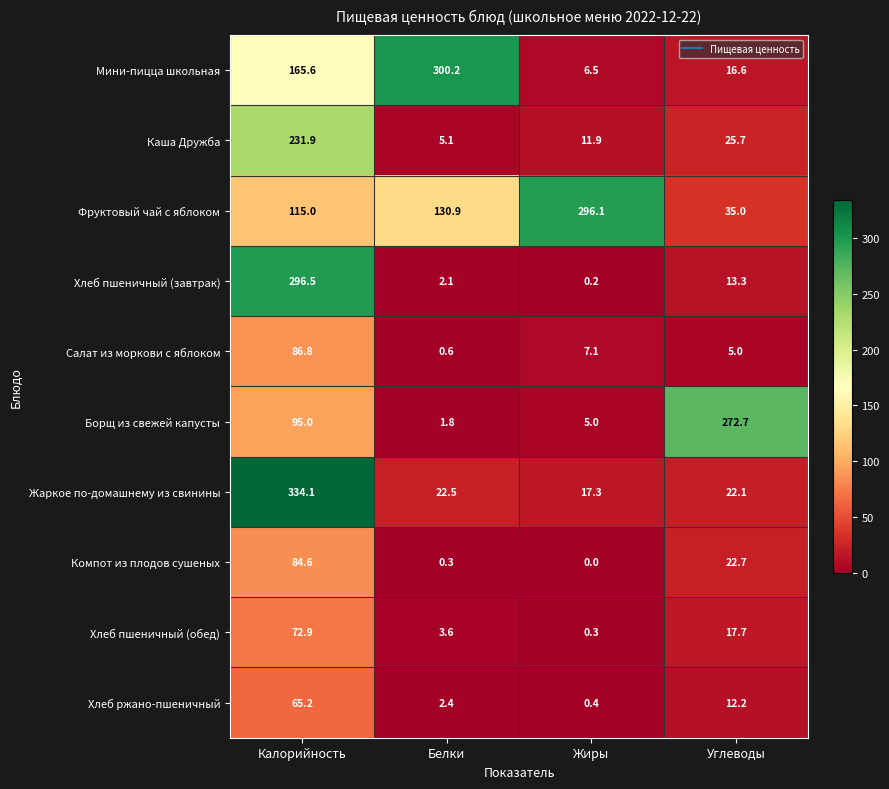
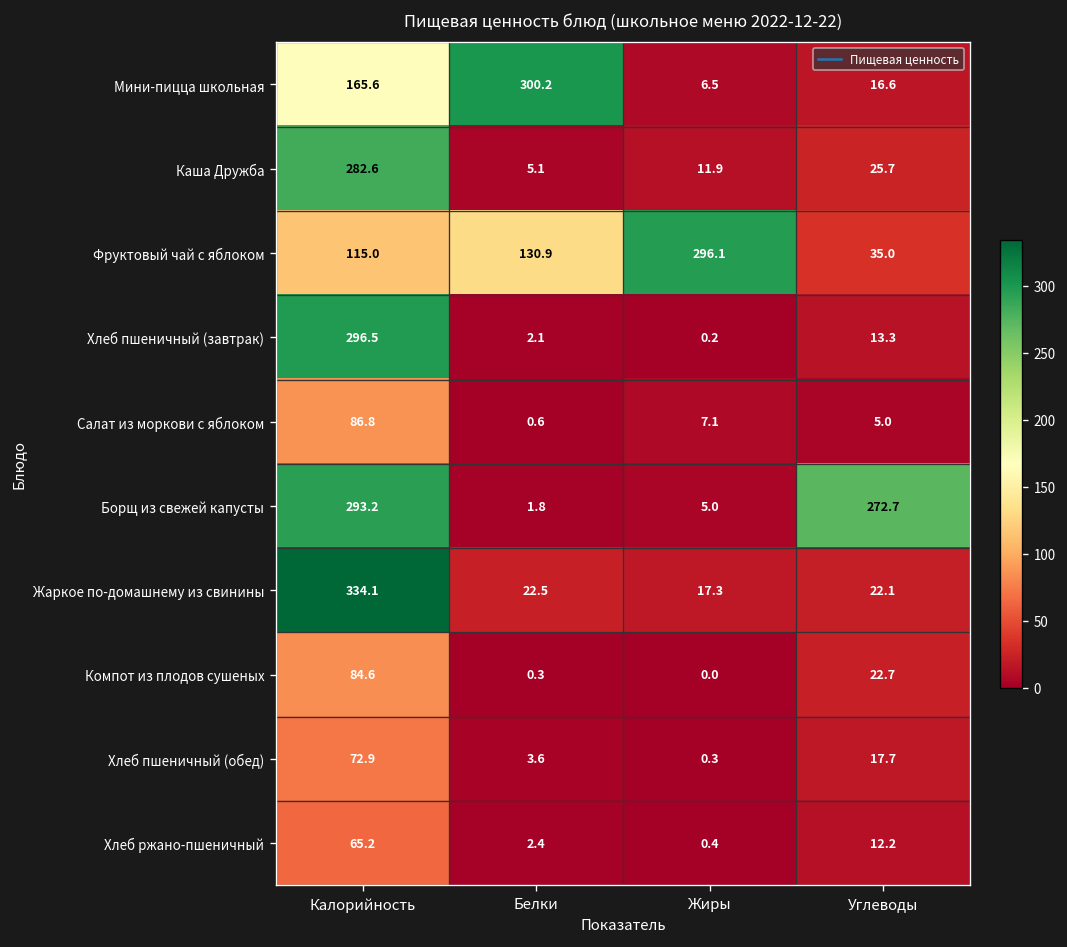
Каша Дружба, Калорийность: 231.9 -> 282.6
Борщ из свежей капусты, Калорийность: 95.0 -> 293.2
